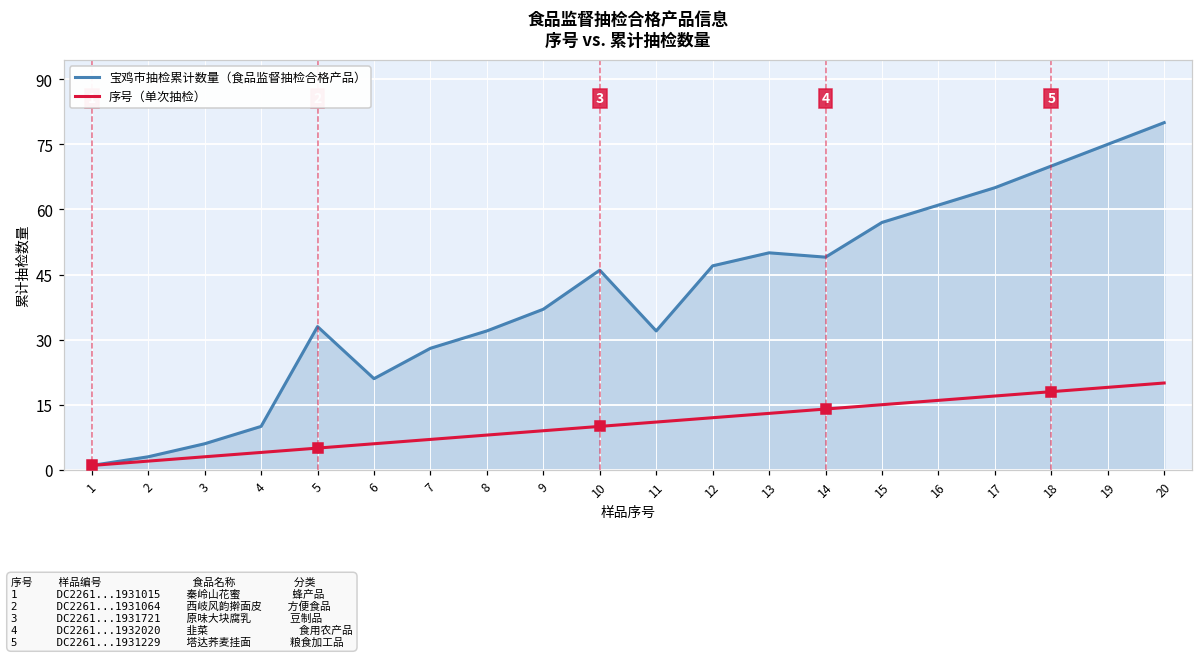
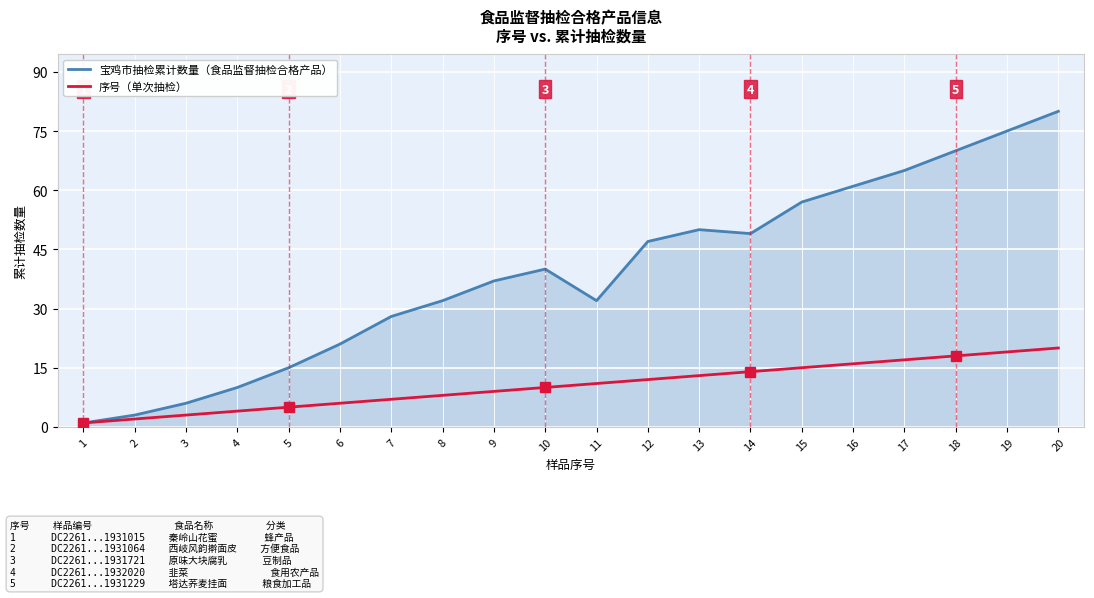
宝鸡市抽检累计数量（食品监督抽检合格产品）, 5: 33 -> 15
宝鸡市抽检累计数量（食品监督抽检合格产品）, 10: 46 -> 40
